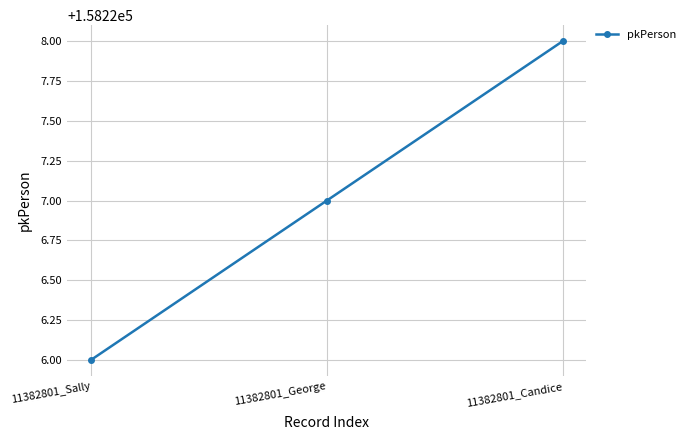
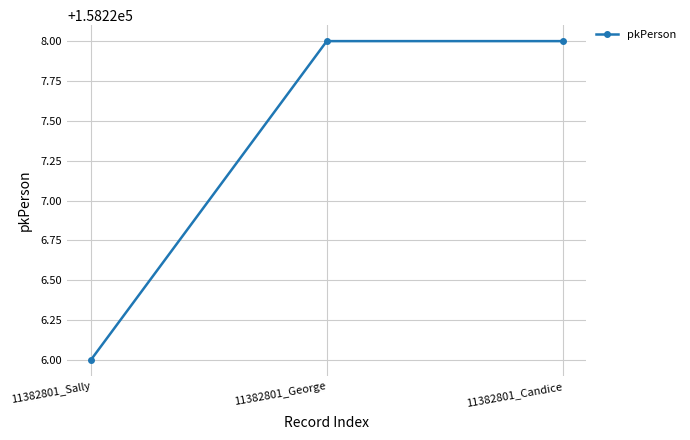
11382801_George: 158227 -> 158228
